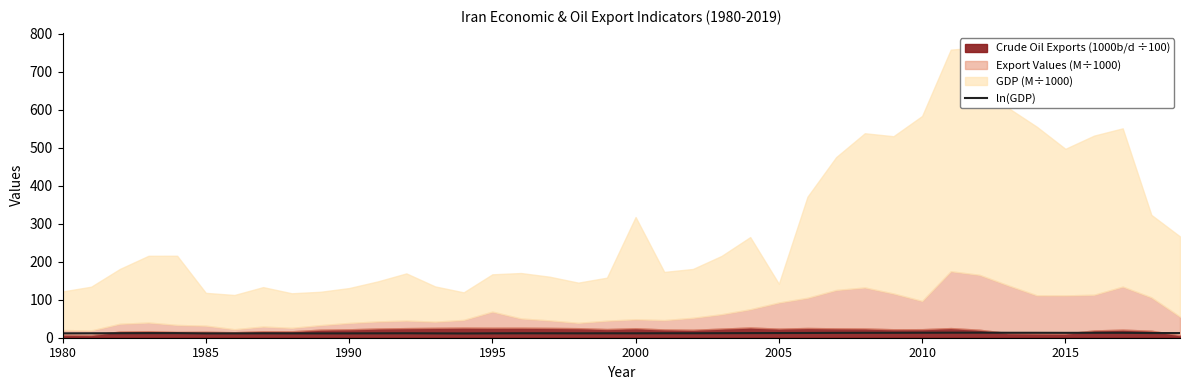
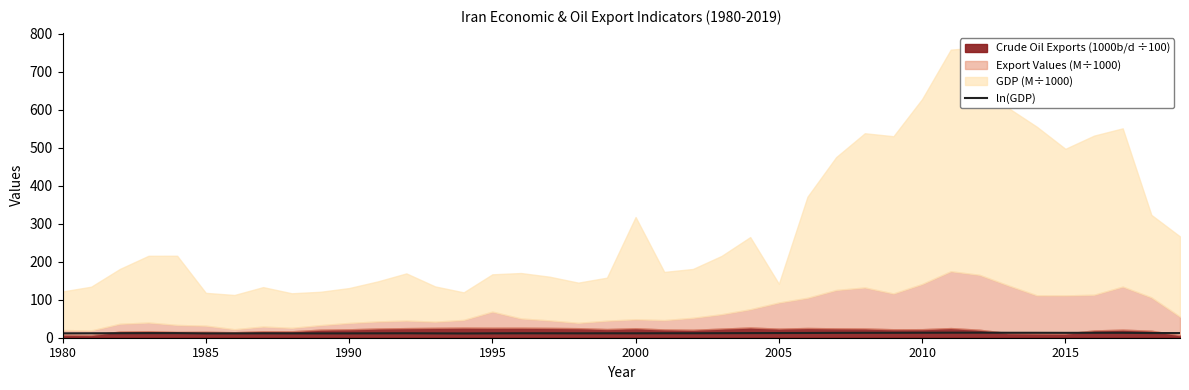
Export Values (M÷1000), 2010: 70 -> 120
